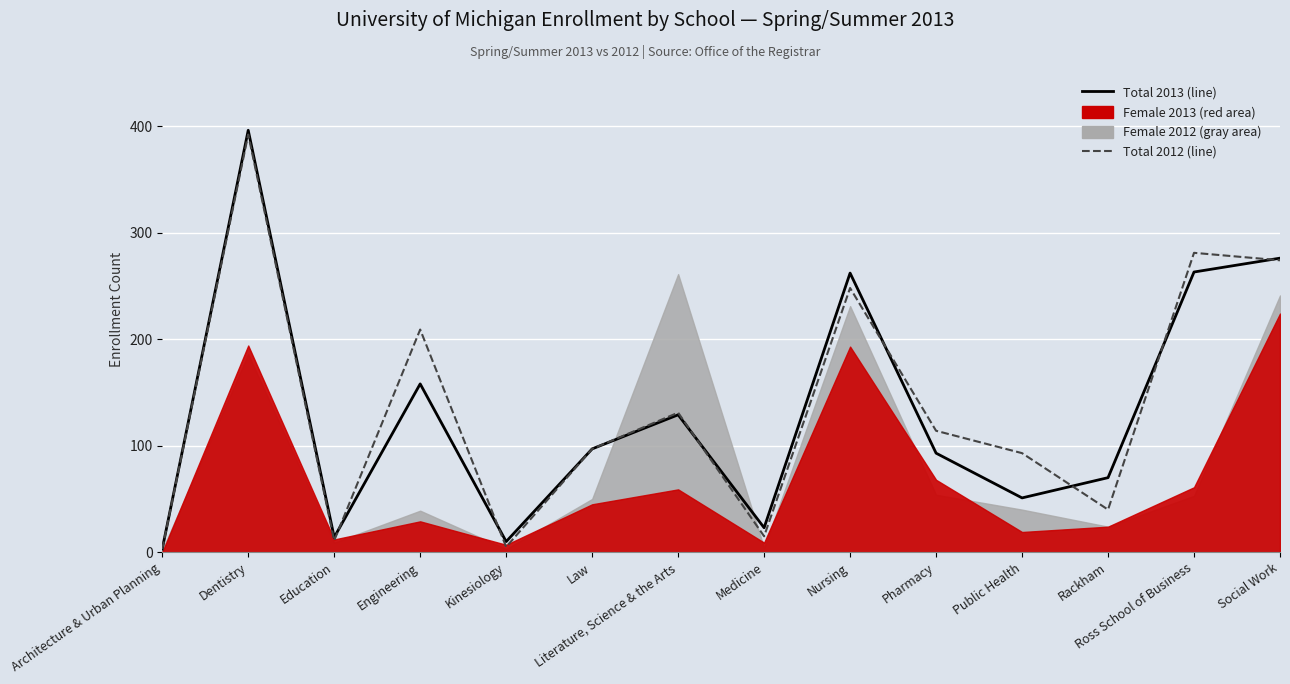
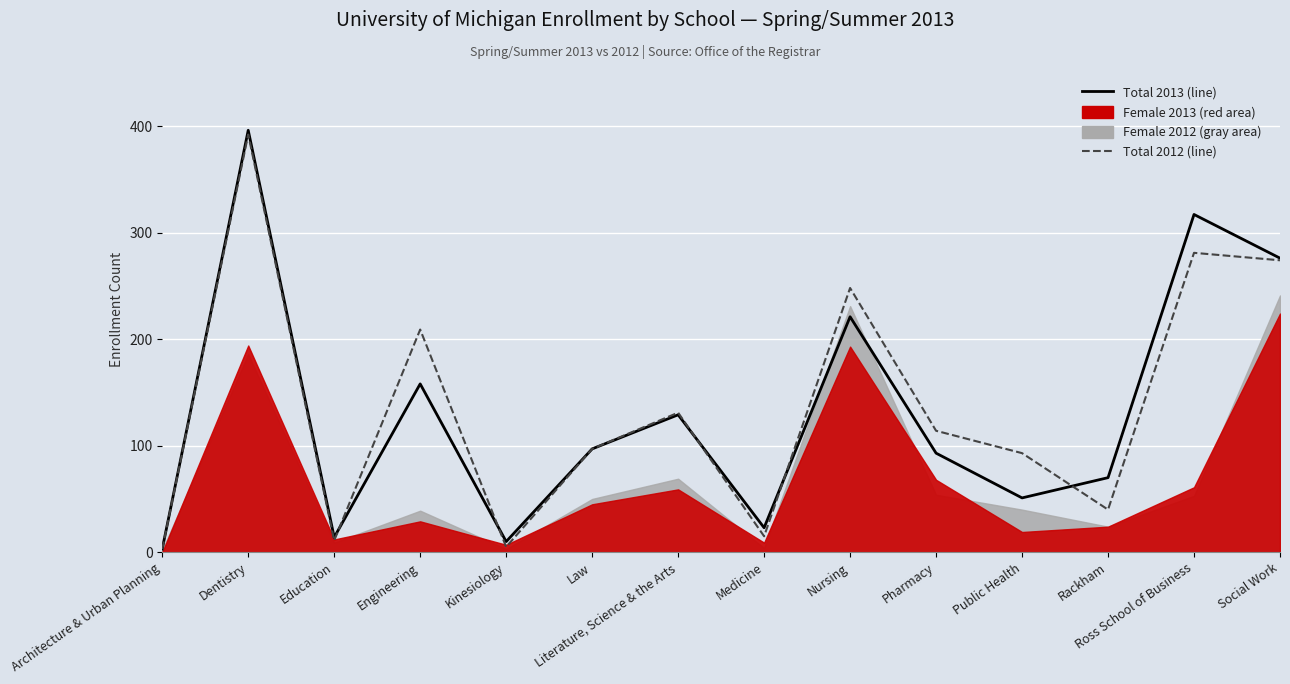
Female 2012 (gray area), Literature, Science & the Arts: 261 -> 69
Total 2013 (line), Nursing: 262 -> 221
Total 2013 (line), Ross School of Business: 263 -> 317
